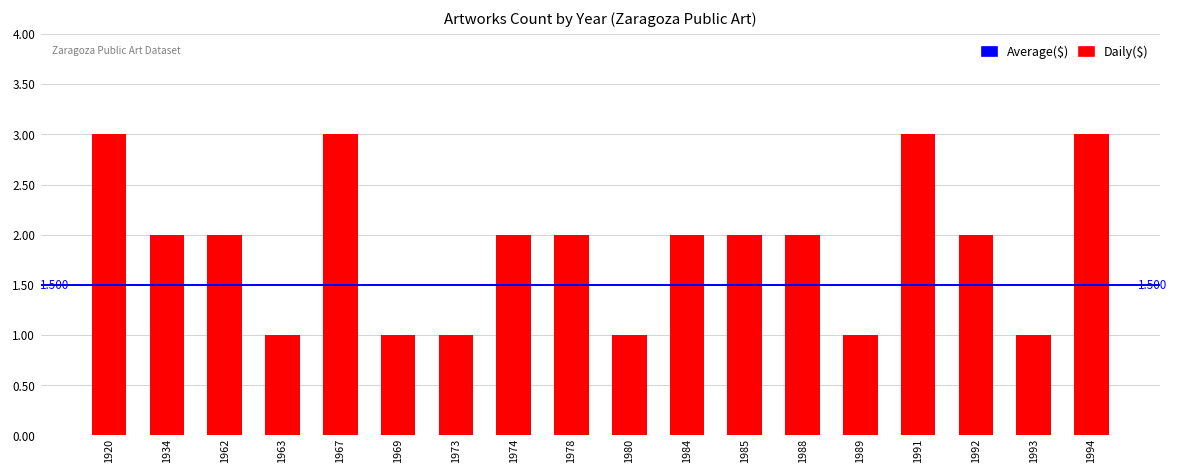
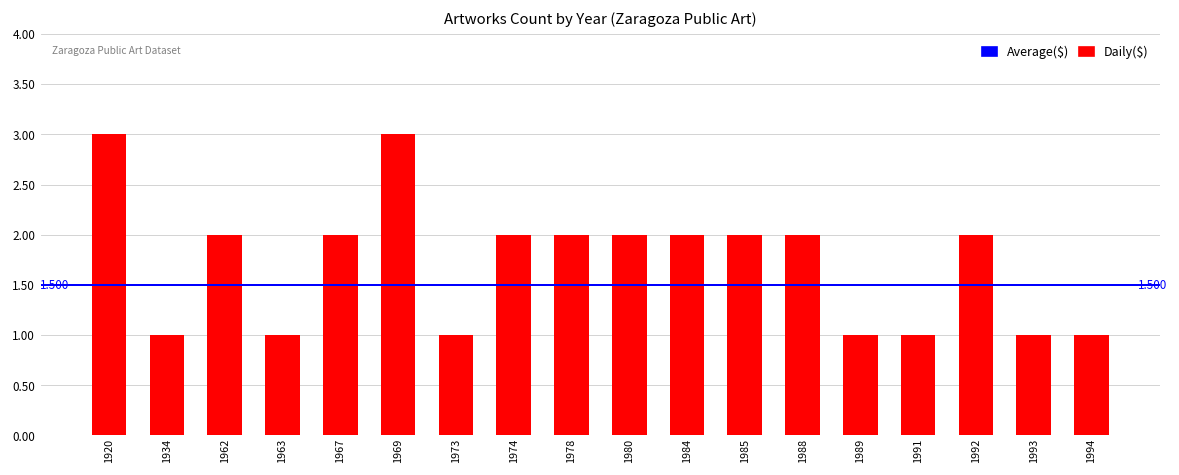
1934: 2 -> 1
1967: 3 -> 2
1969: 1 -> 3
1980: 1 -> 2
1991: 3 -> 1
1994: 3 -> 1
